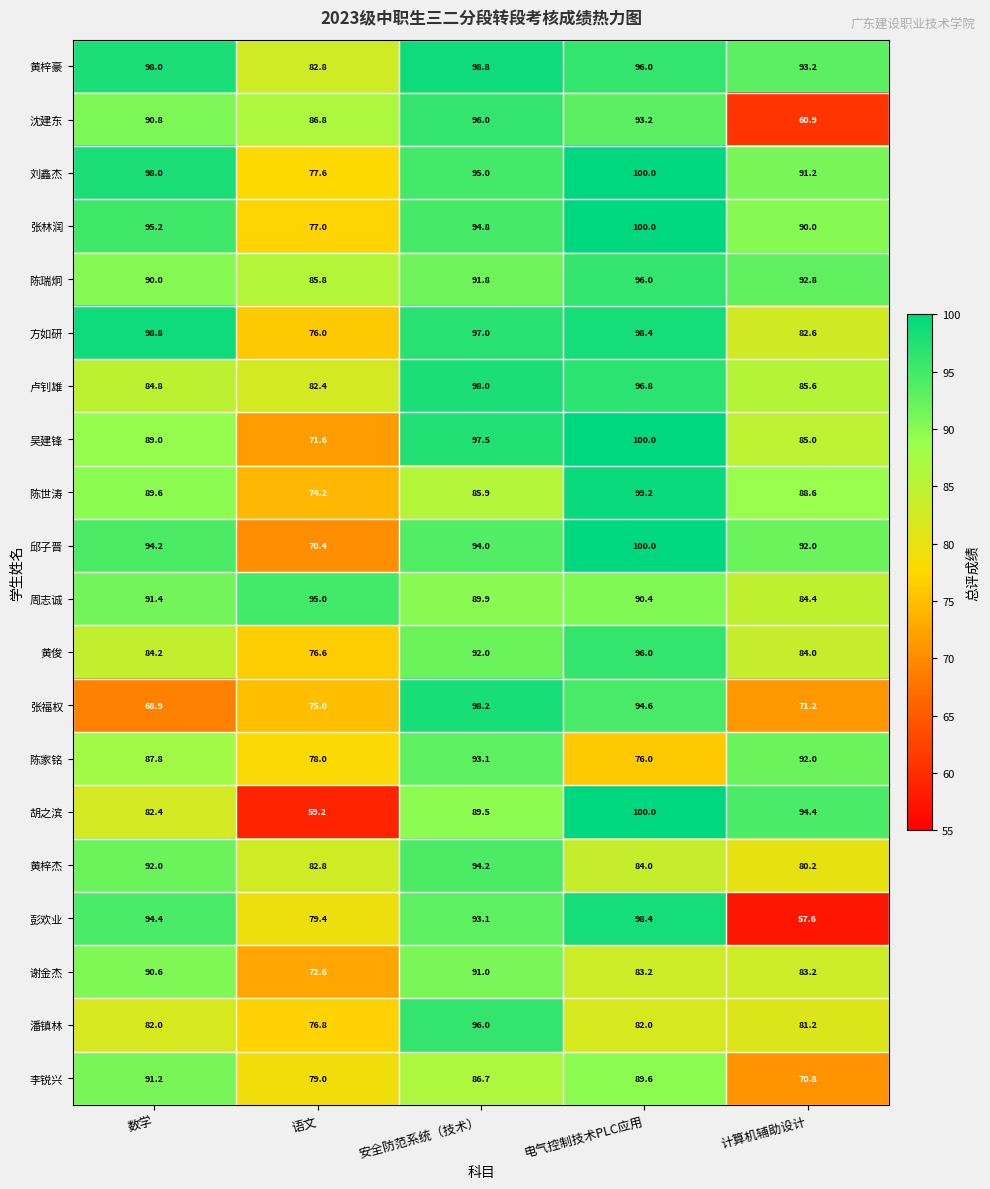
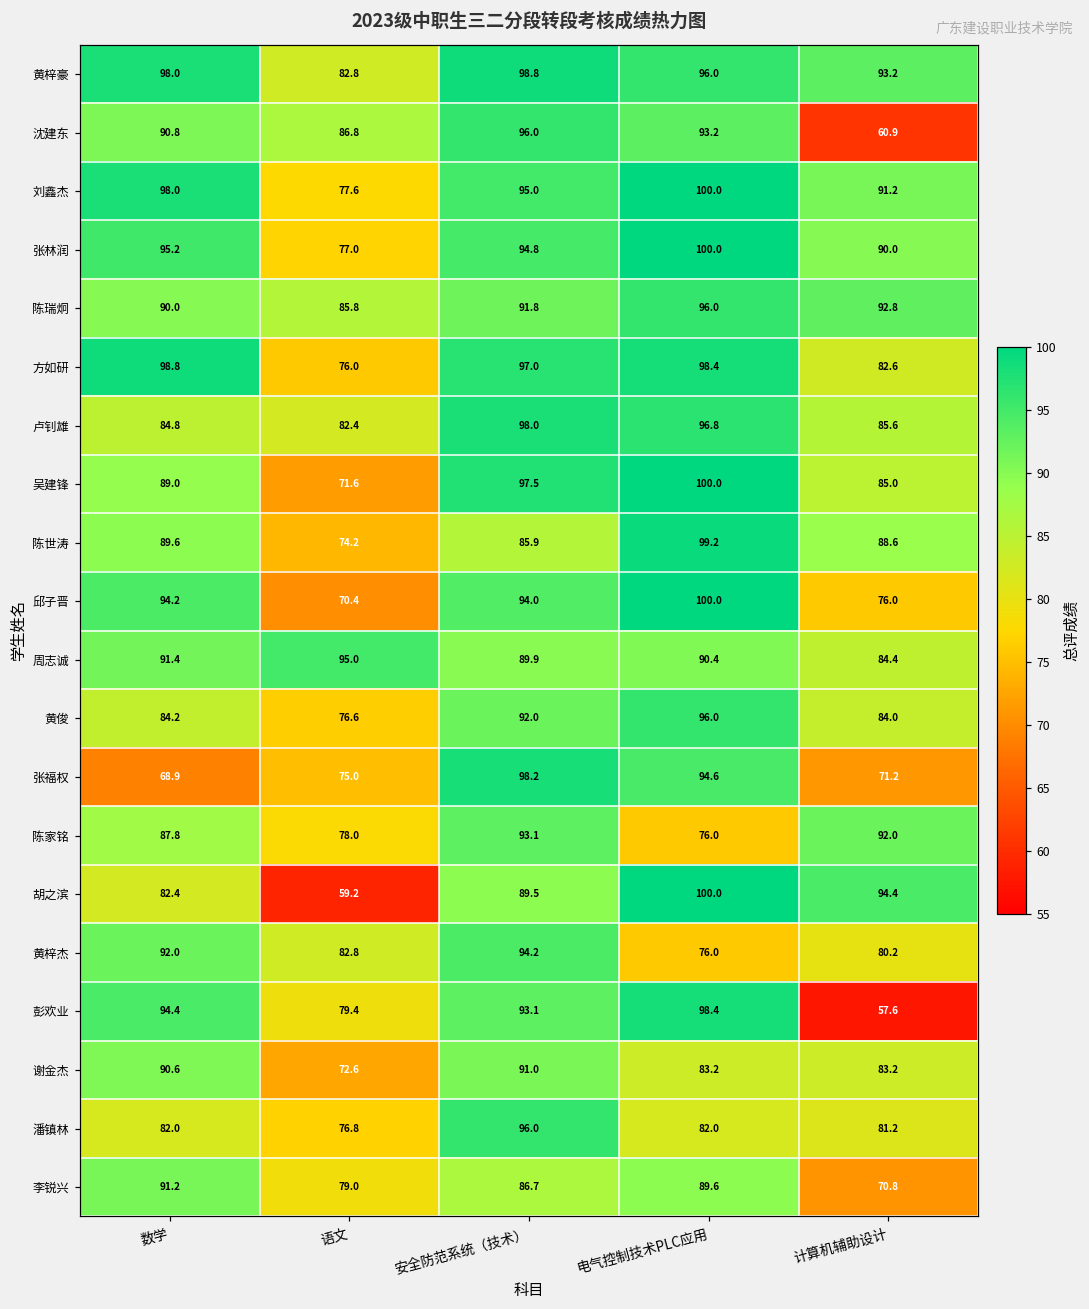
邱子晋, 计算机辅助设计: 92.0 -> 76.0
黄梓杰, 电气控制技术PLC应用: 84.0 -> 76.0
